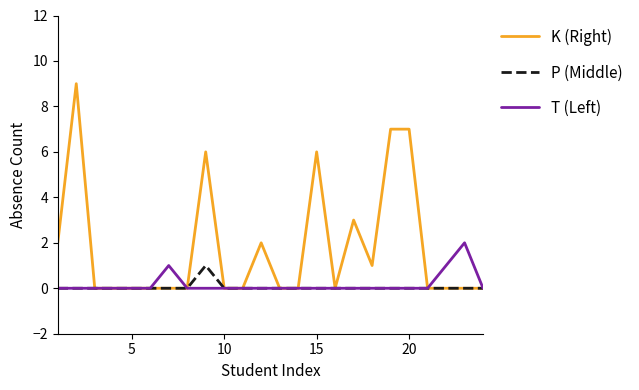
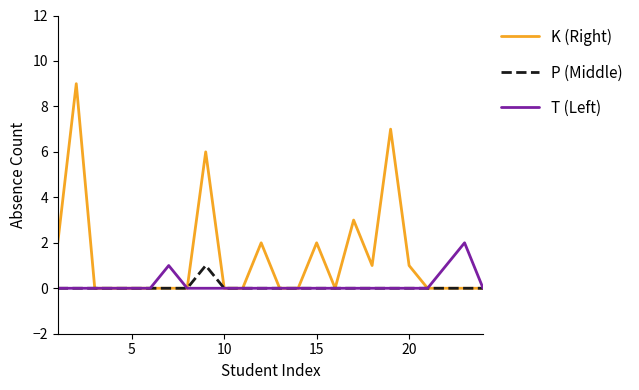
K (Right), 15: 6 -> 2
K (Right), 20: 7 -> 1
